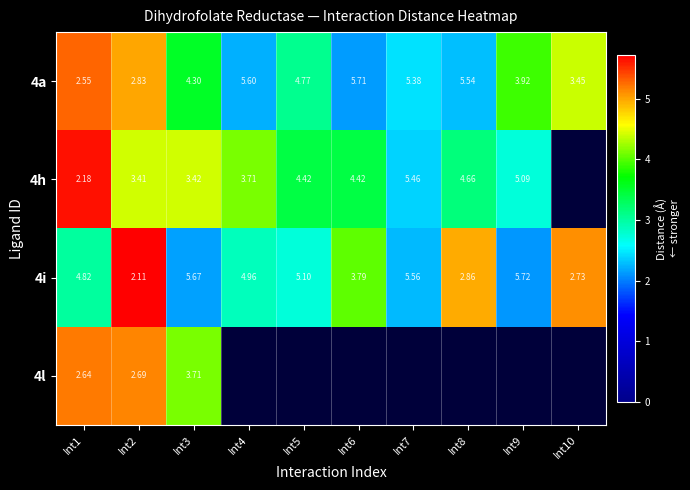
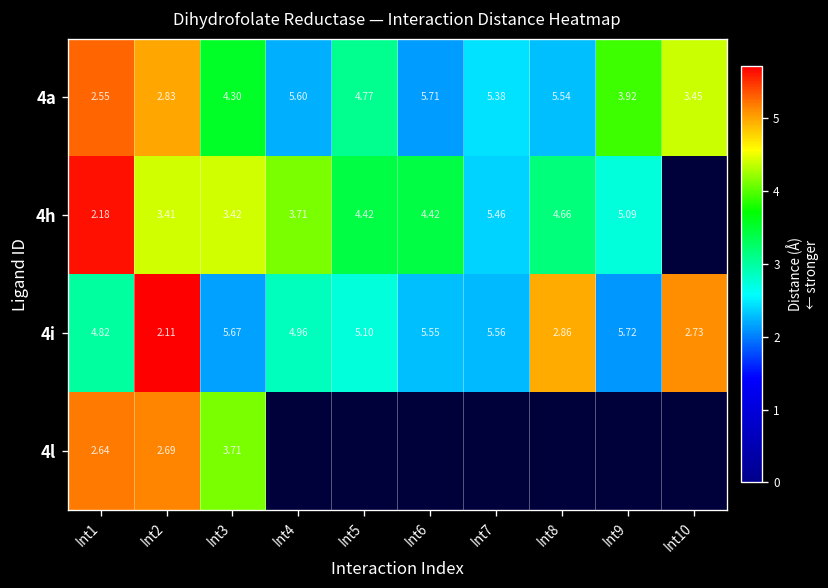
4i, Int6: 3.79 -> 5.55
